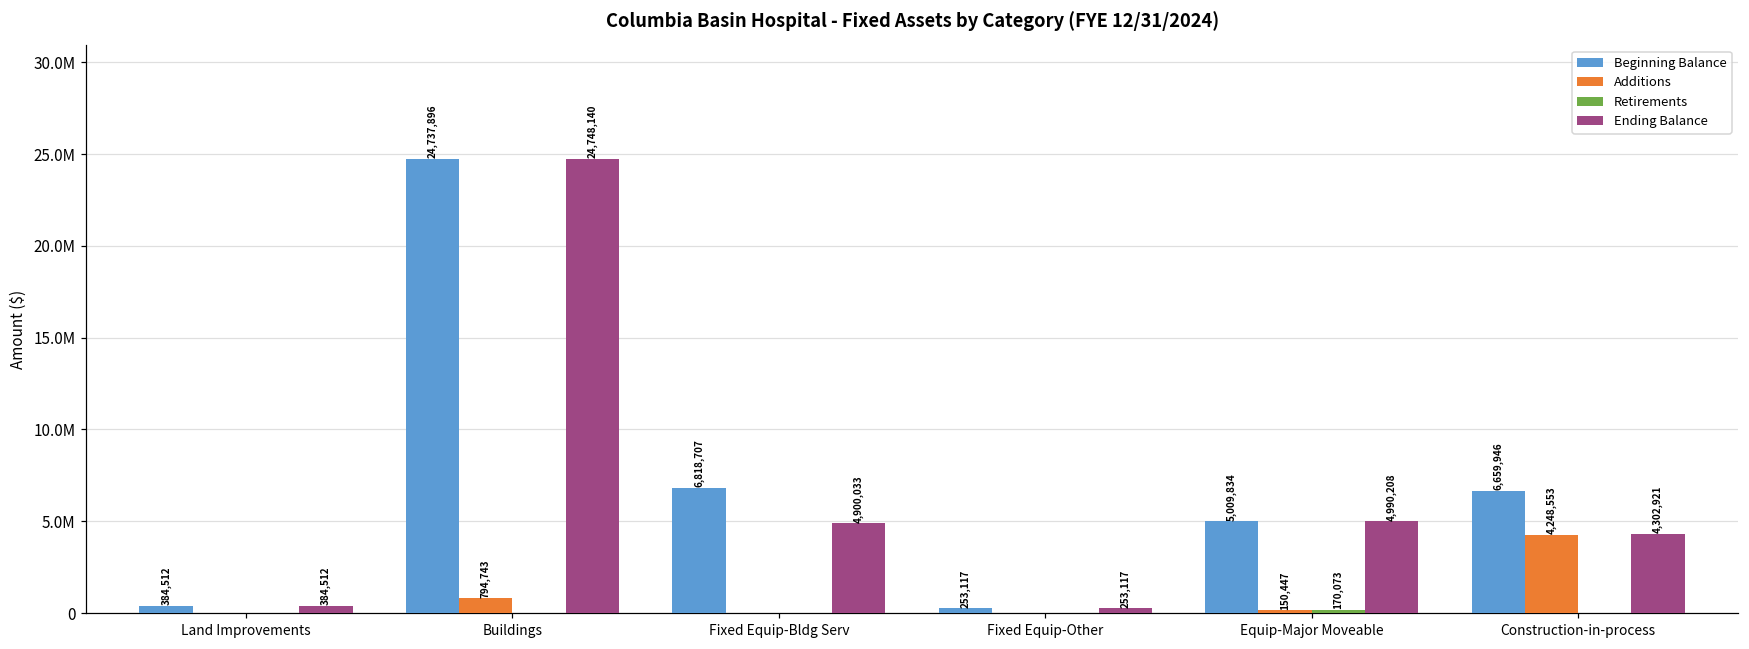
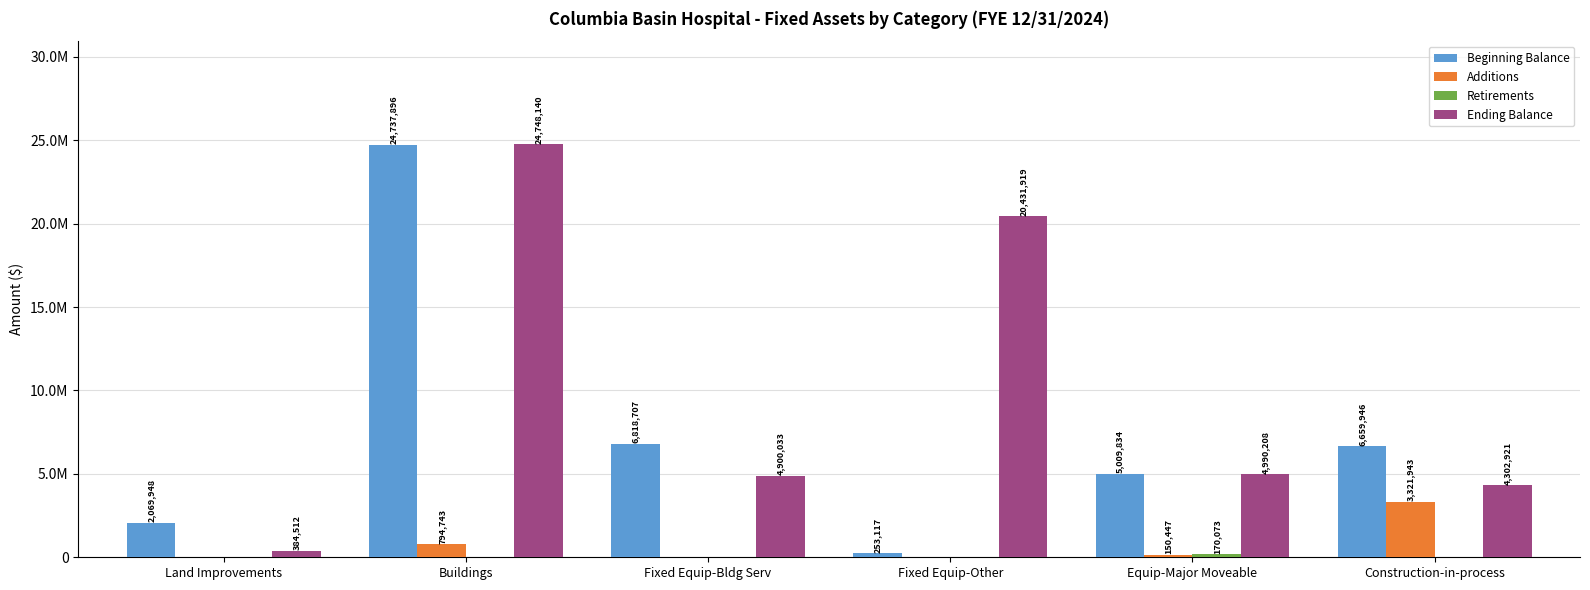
Beginning Balance, Land Improvements: 384,512 -> 2,069,948
Ending Balance, Fixed Equip-Other: 253,117 -> 20,431,919
Additions, Construction-in-process: 4,248,553 -> 3,321,943
